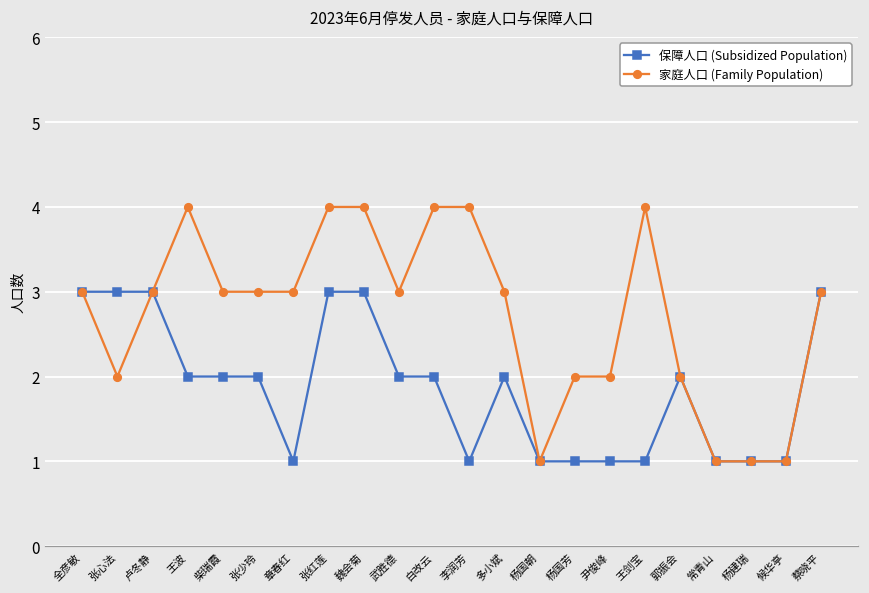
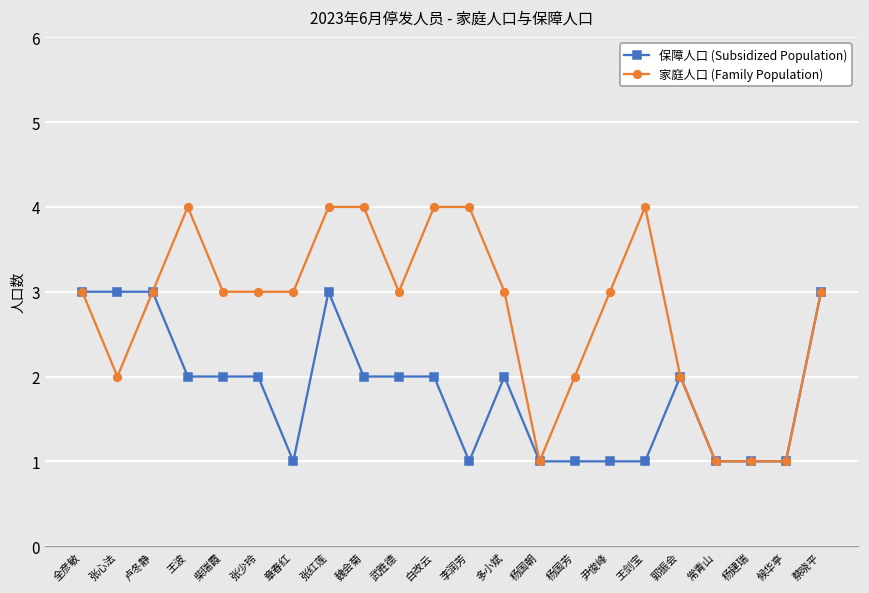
保障人口 (Subsidized Population), 魏会菊: 3 -> 2
家庭人口 (Family Population), 尹俊峰: 2 -> 3
